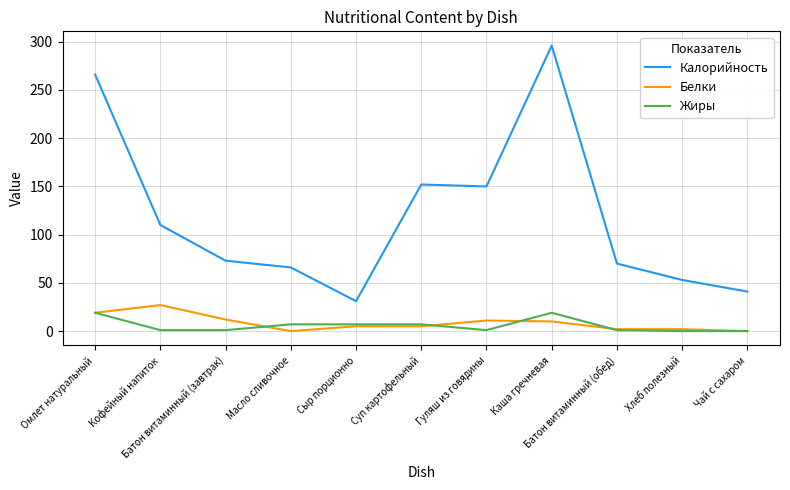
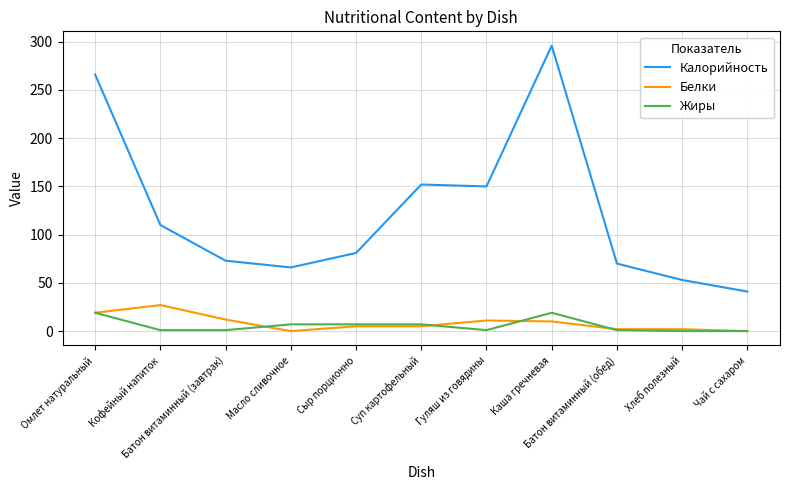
Калорийность, Сыр порционно: 30 -> 80
